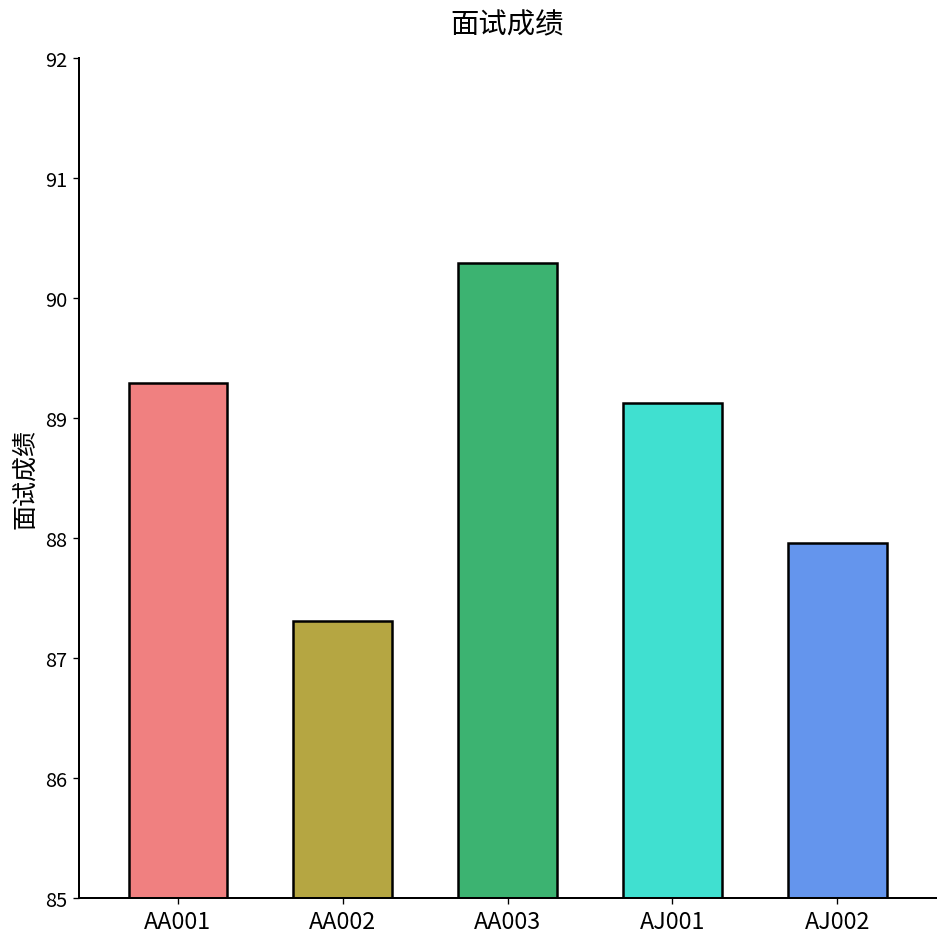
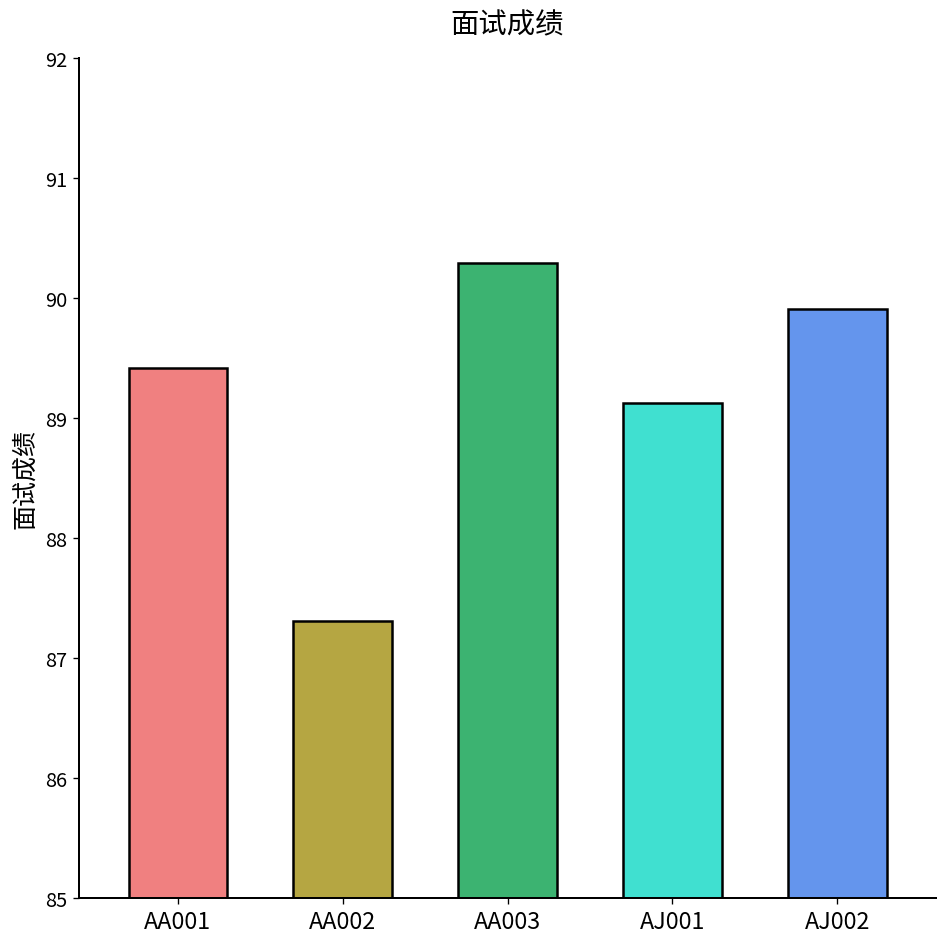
AA001: 89.29 -> 89.42
AJ002: 87.96 -> 89.91
